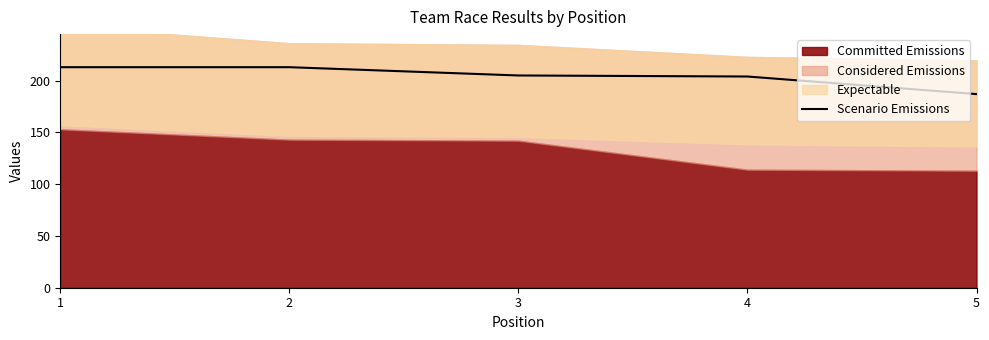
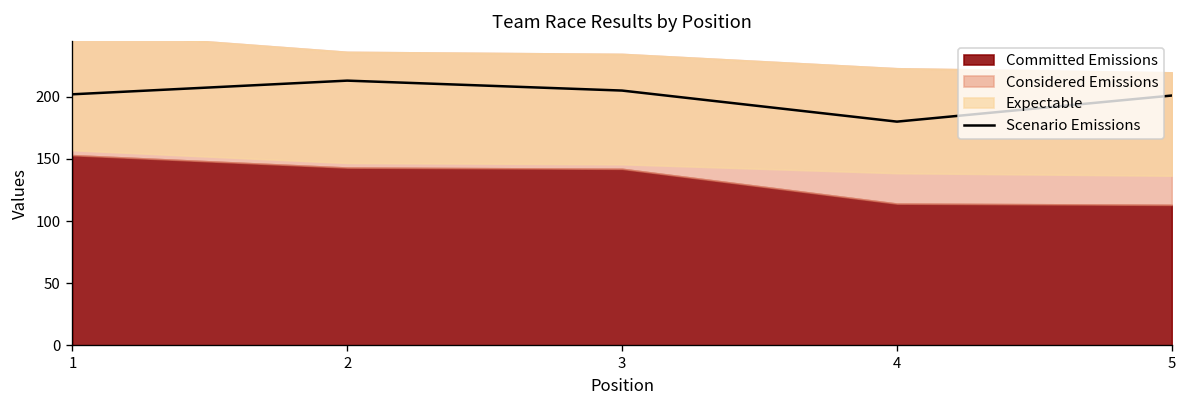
Scenario Emissions, 1: 213 -> 202
Scenario Emissions, 4: 204 -> 180
Scenario Emissions, 5: 187 -> 201
